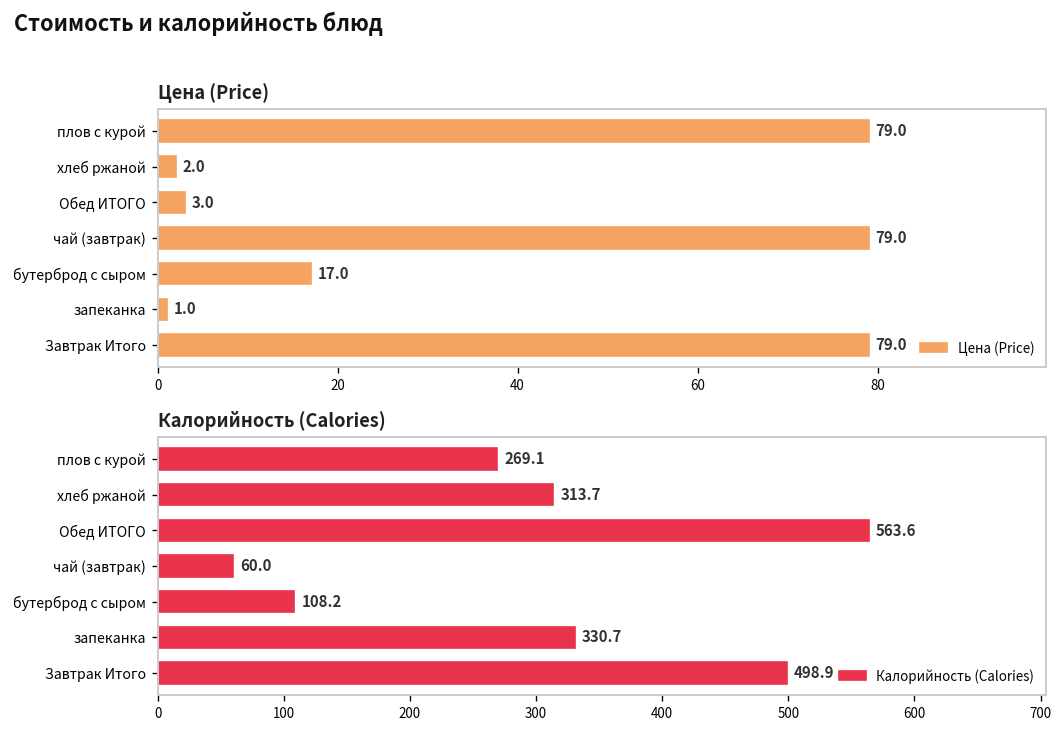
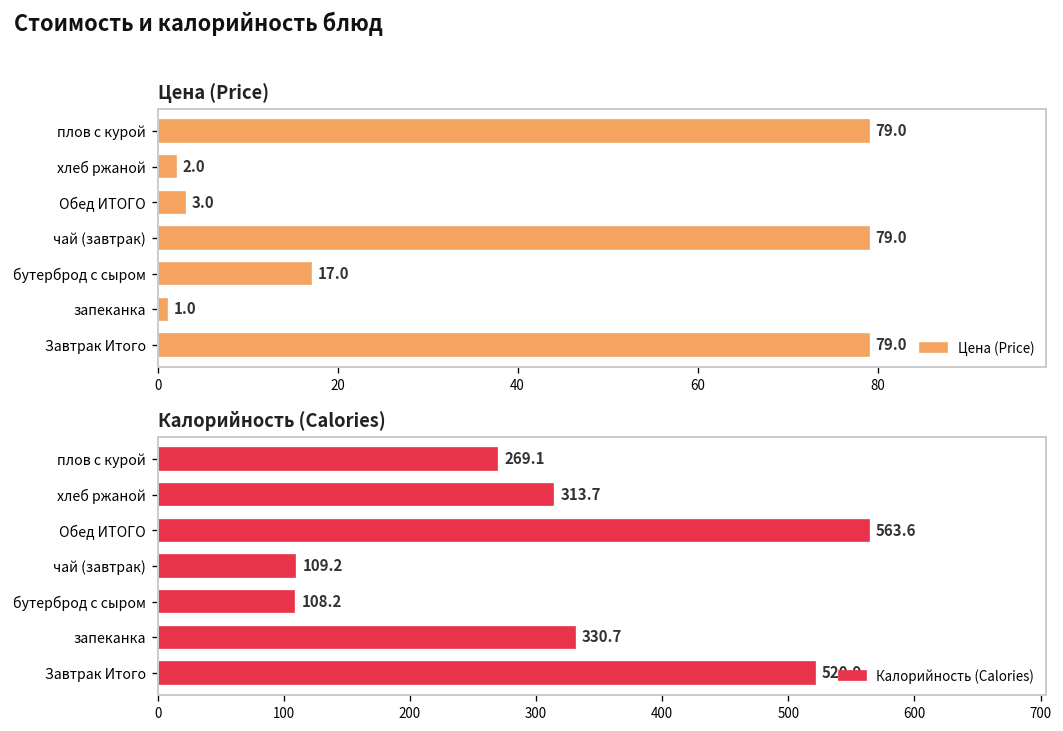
Калорийность (Calories), чай (завтрак): 60.0 -> 109.2
Калорийность (Calories), Завтрак Итого: 498.9 -> 520.9
